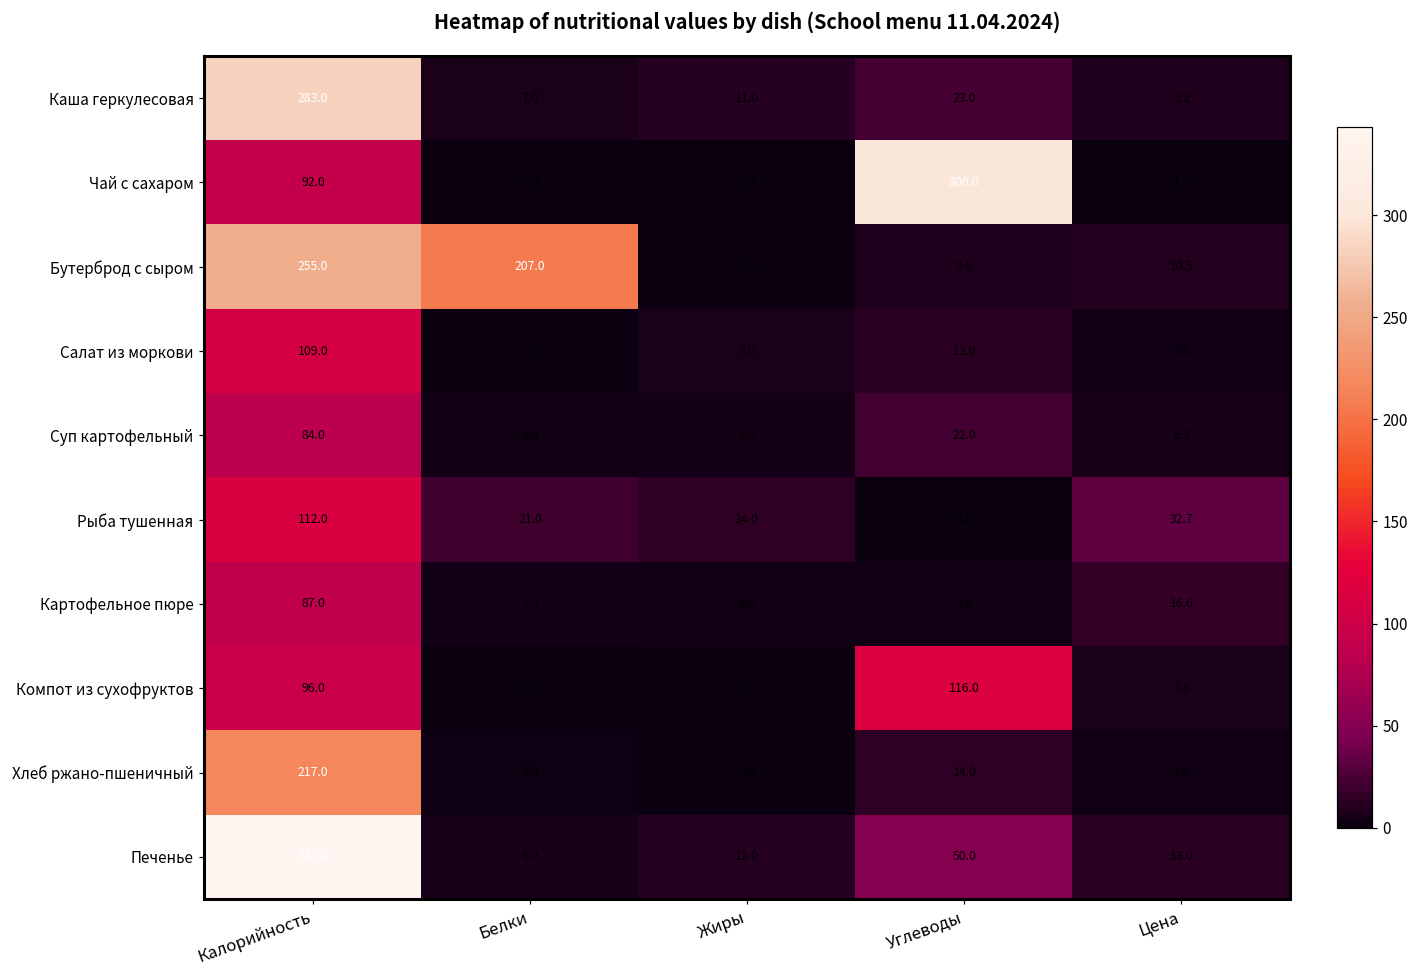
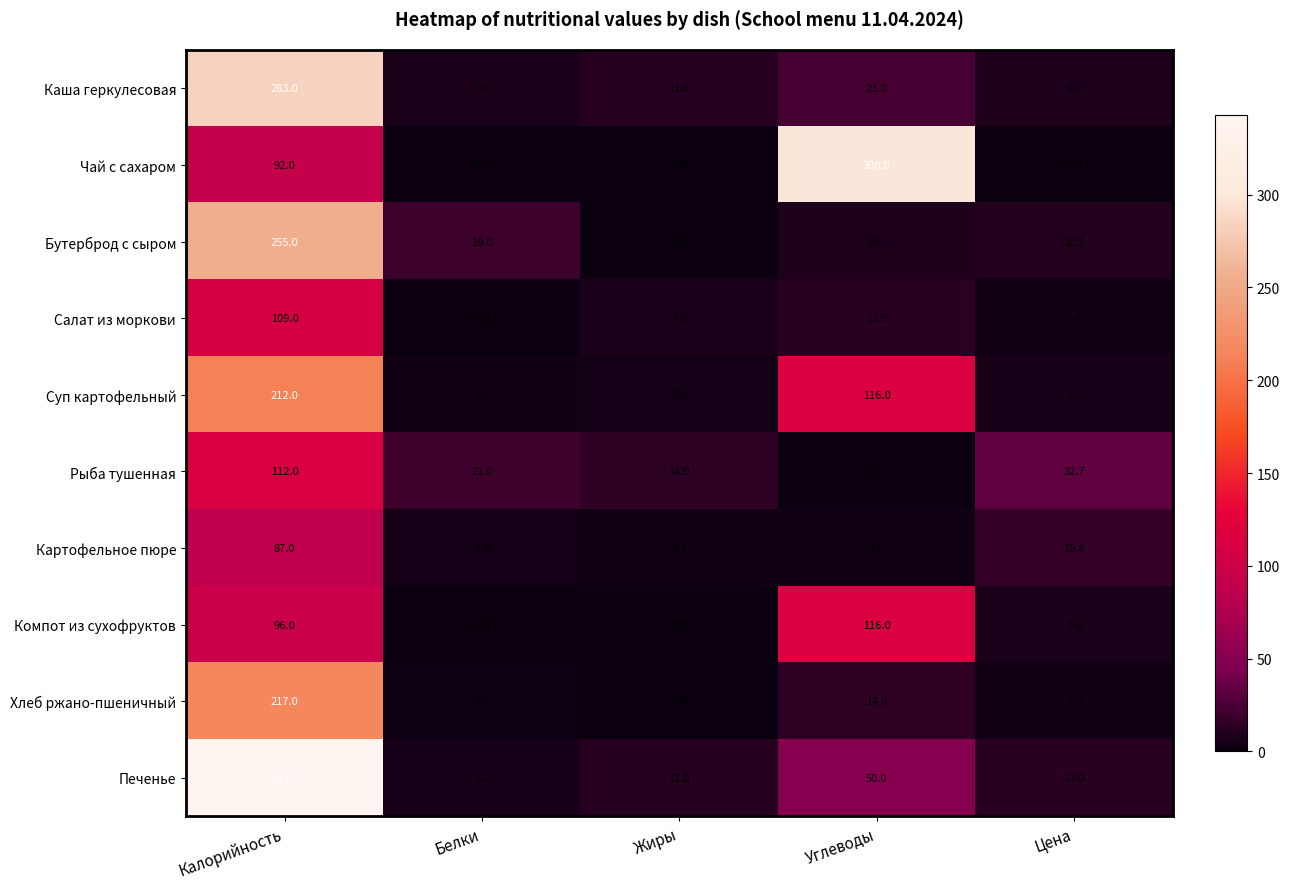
Бутерброд с сыром, Белки: 207.0 -> 19.0
Суп картофельный, Калорийность: 84.0 -> 212.0
Суп картофельный, Углеводы: 22.0 -> 116.0
